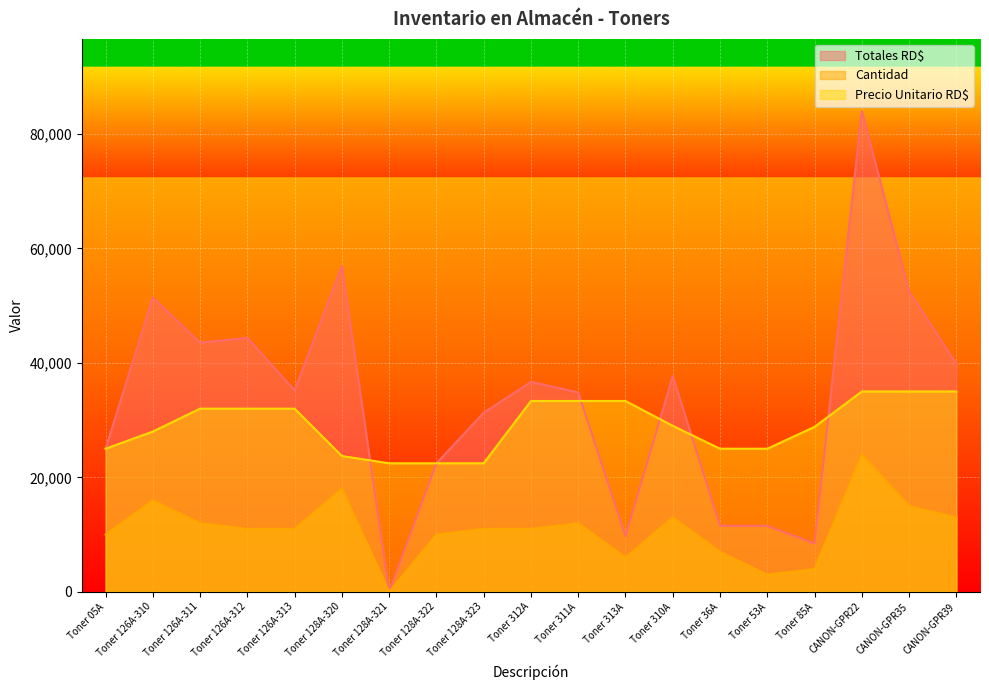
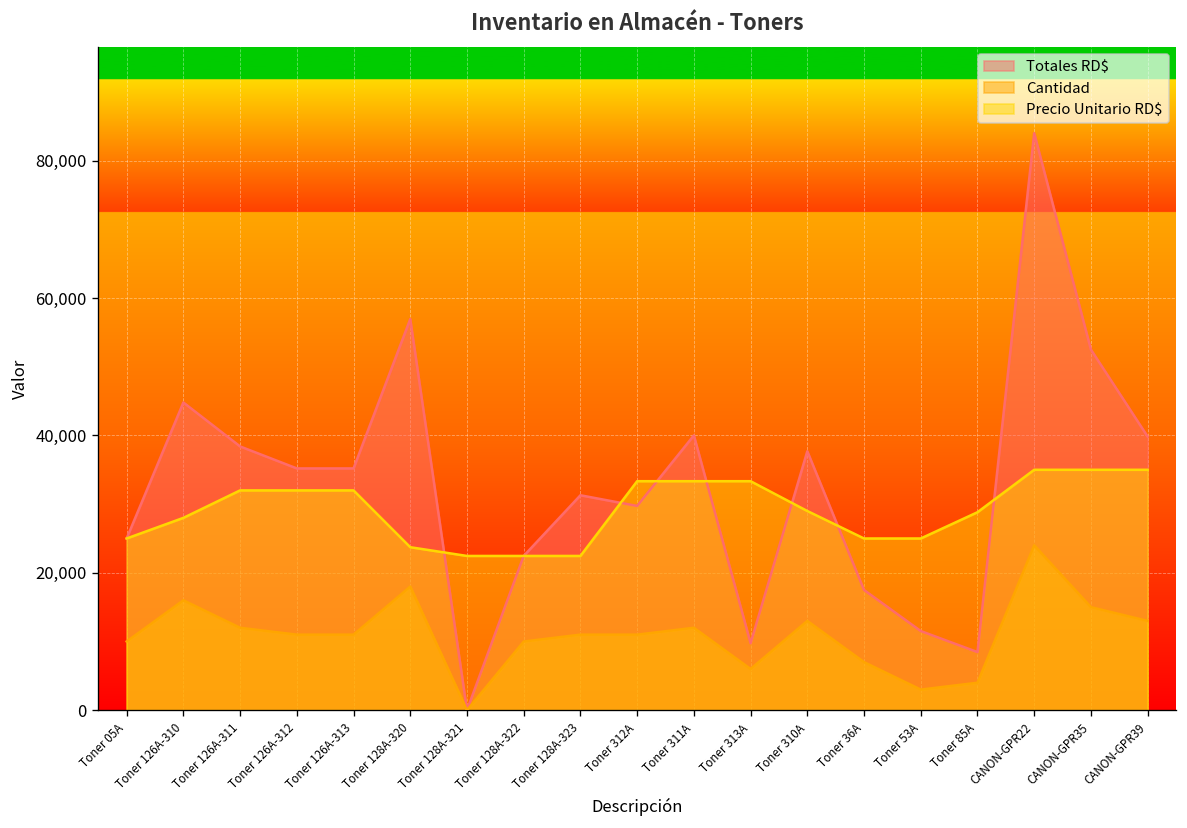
Totales RD$, Toner 126A-310: 51,000 -> 45,000
Totales RD$, Toner 126A-311: 44,000 -> 38,000
Totales RD$, Toner 126A-312: 44,000 -> 35,000
Totales RD$, Toner 312A: 37,000 -> 30,000
Totales RD$, Toner 311A: 35,000 -> 40,000
Totales RD$, Toner 36A: 12,000 -> 18,000
